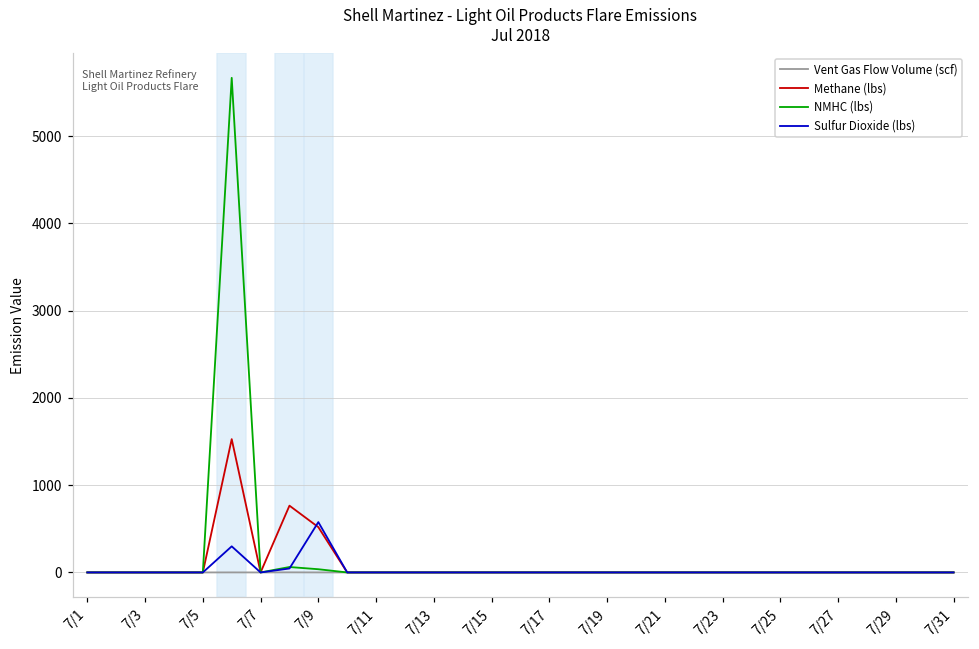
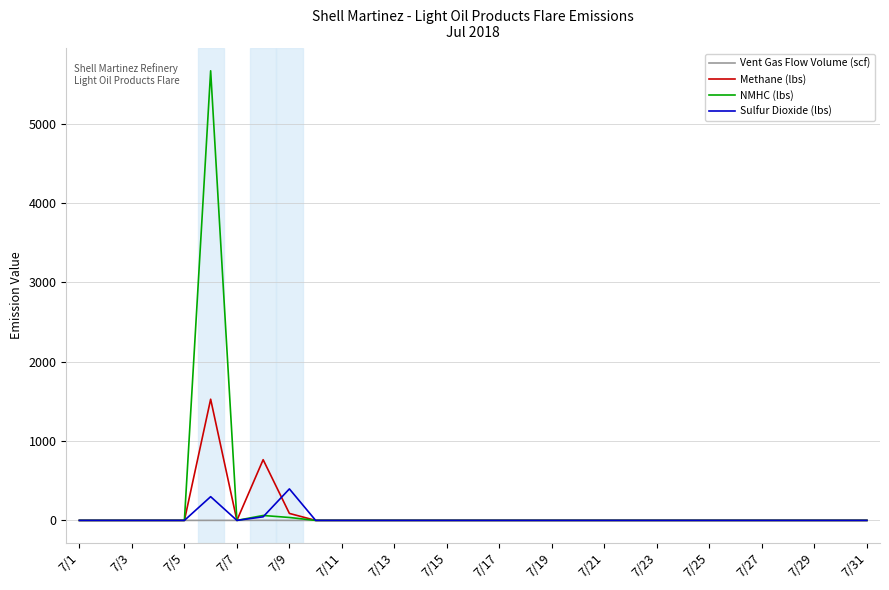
Methane (lbs), 7/9: 500 -> 100
Sulfur Dioxide (lbs), 7/9: 600 -> 400
